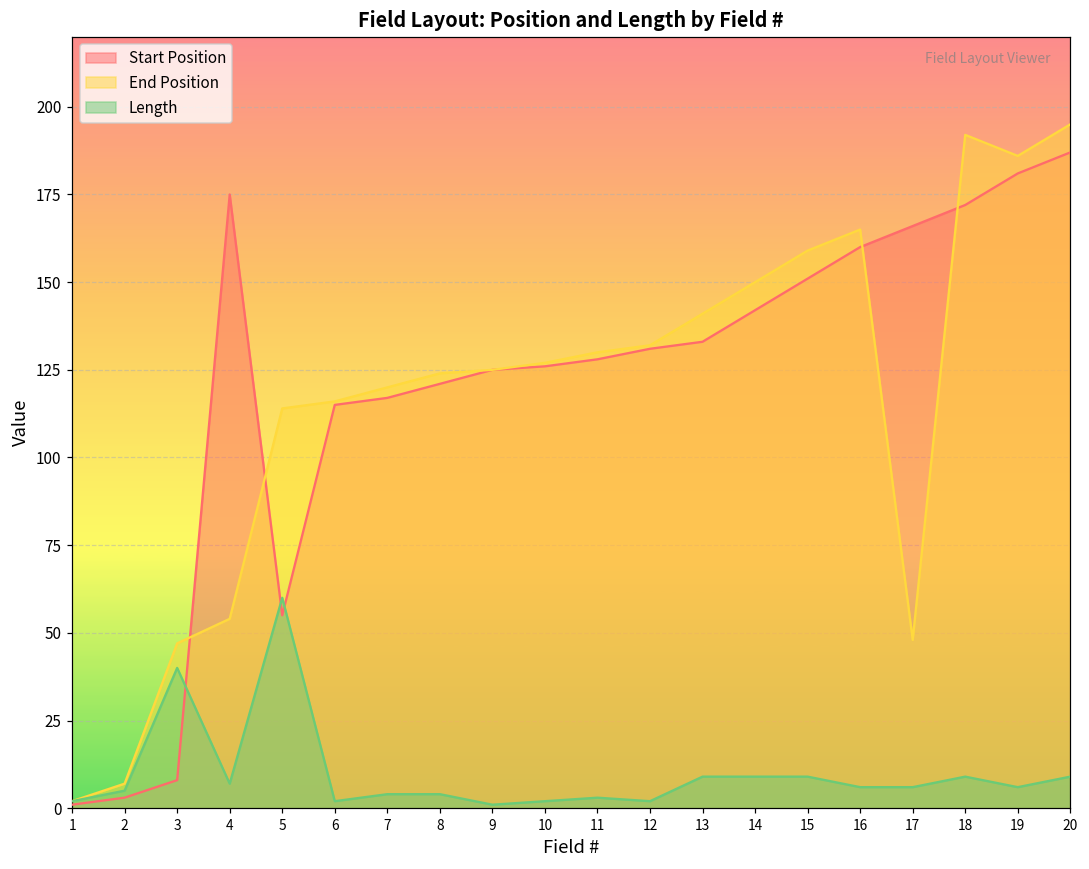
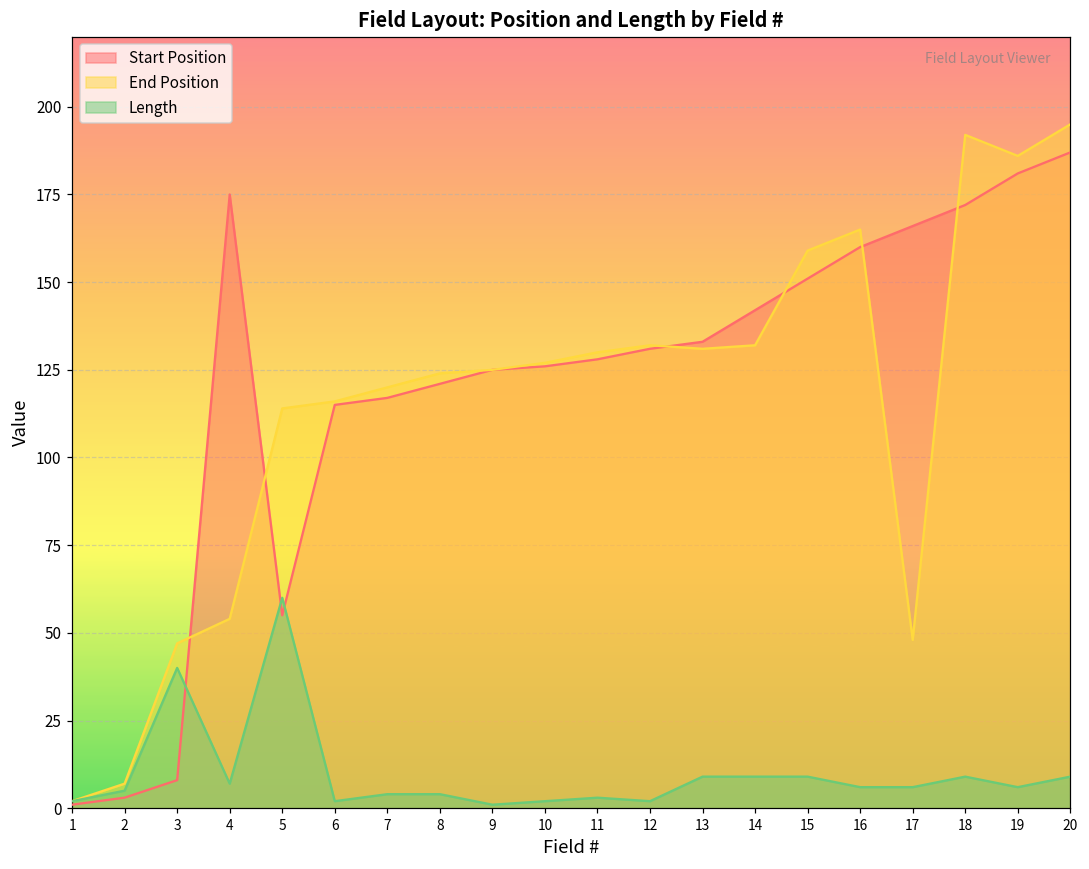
End Position, 13: 141 -> 131
End Position, 14: 150 -> 132
